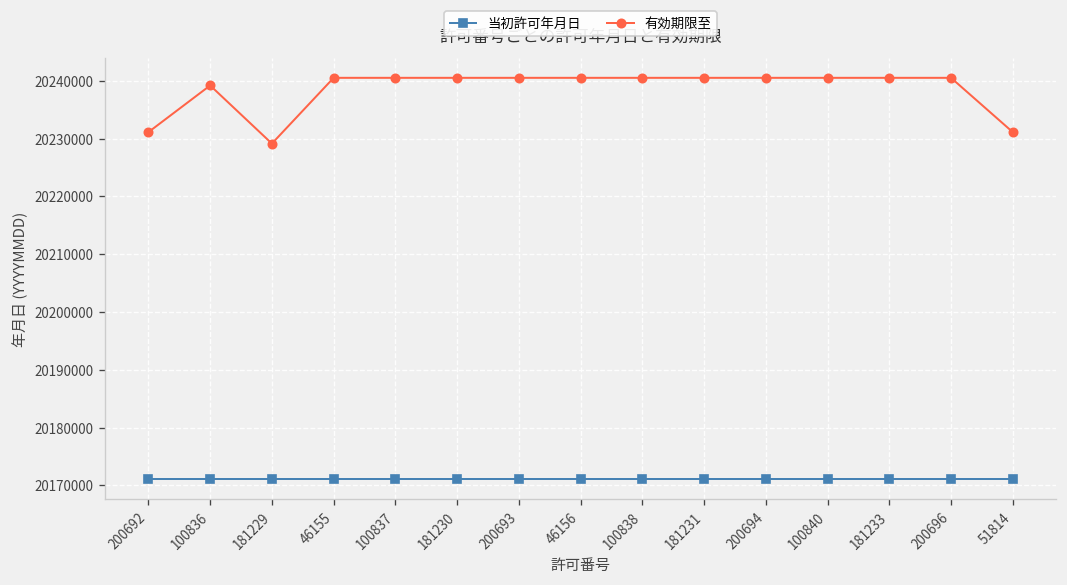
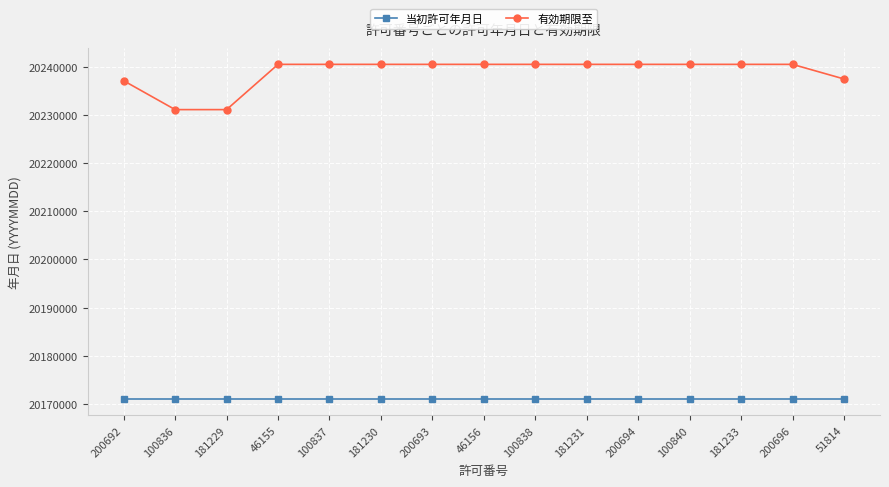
有効期限至, 200692: 20231000 -> 20237000
有効期限至, 100836: 20239000 -> 20231000
有効期限至, 181229: 20229000 -> 20231000
有効期限至, 51814: 20231000 -> 20237000
